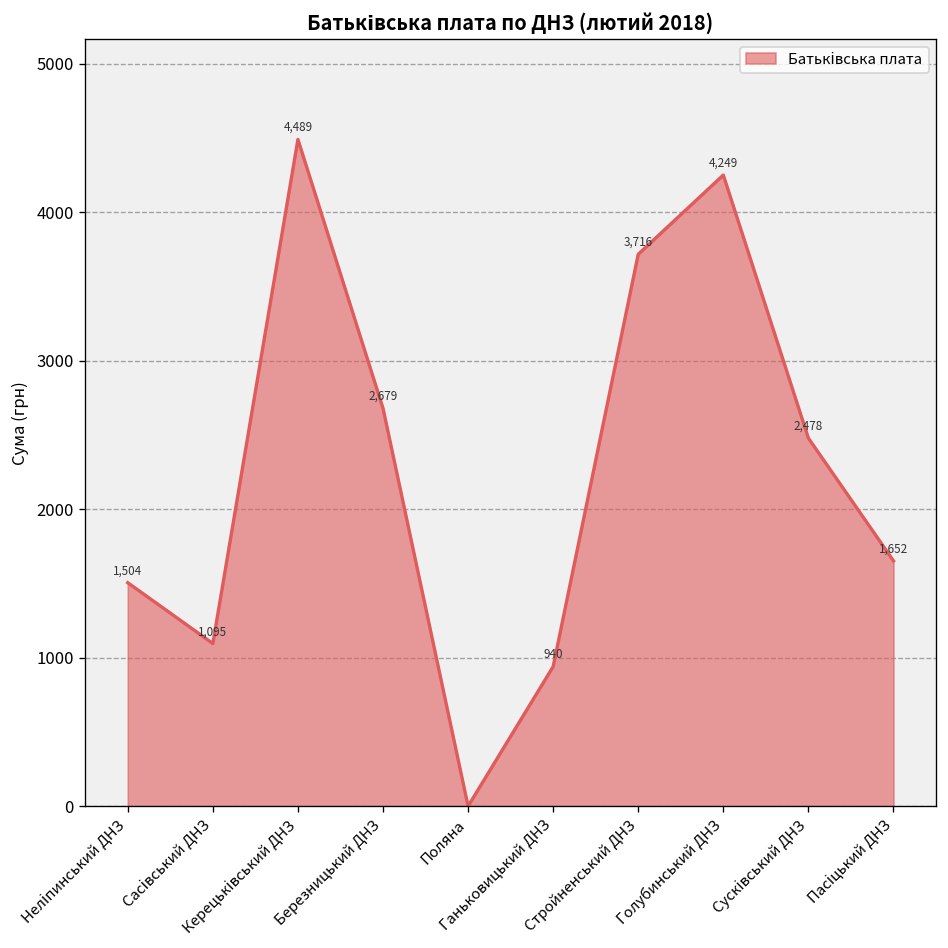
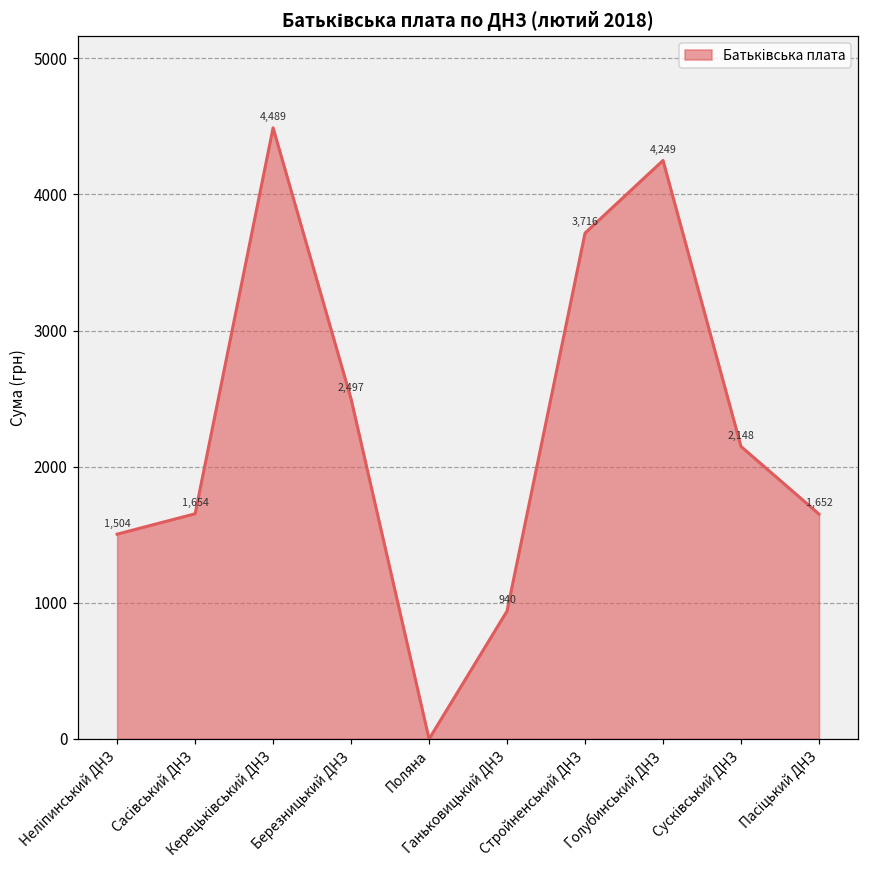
Сасівський ДНЗ: 1,095 -> 1,654
Березницький ДНЗ: 2,679 -> 2,497
Сусківський ДНЗ: 2,478 -> 2,148
